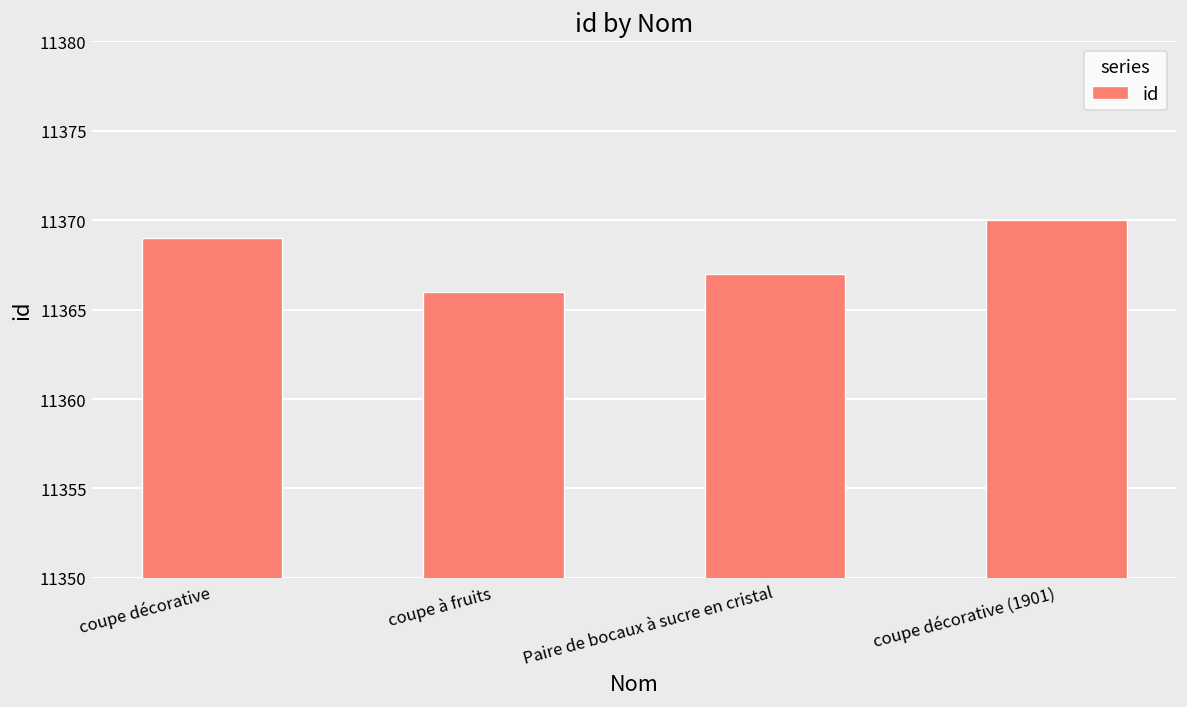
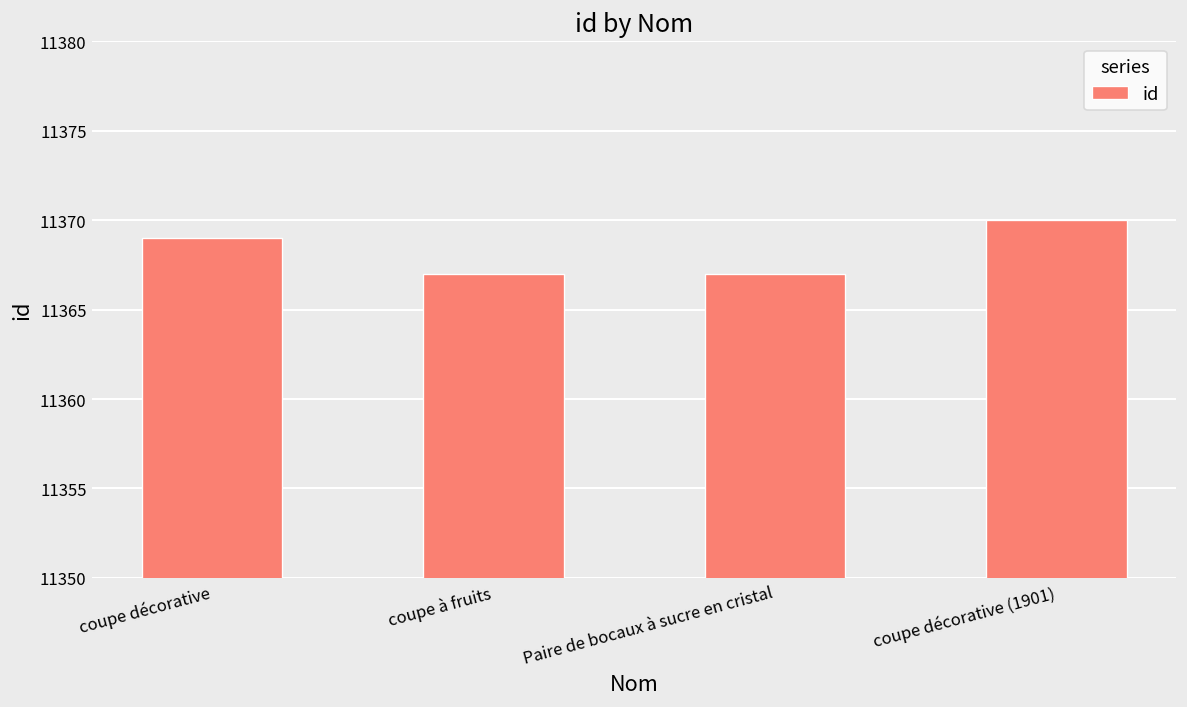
coupe à fruits: 11366 -> 11367
